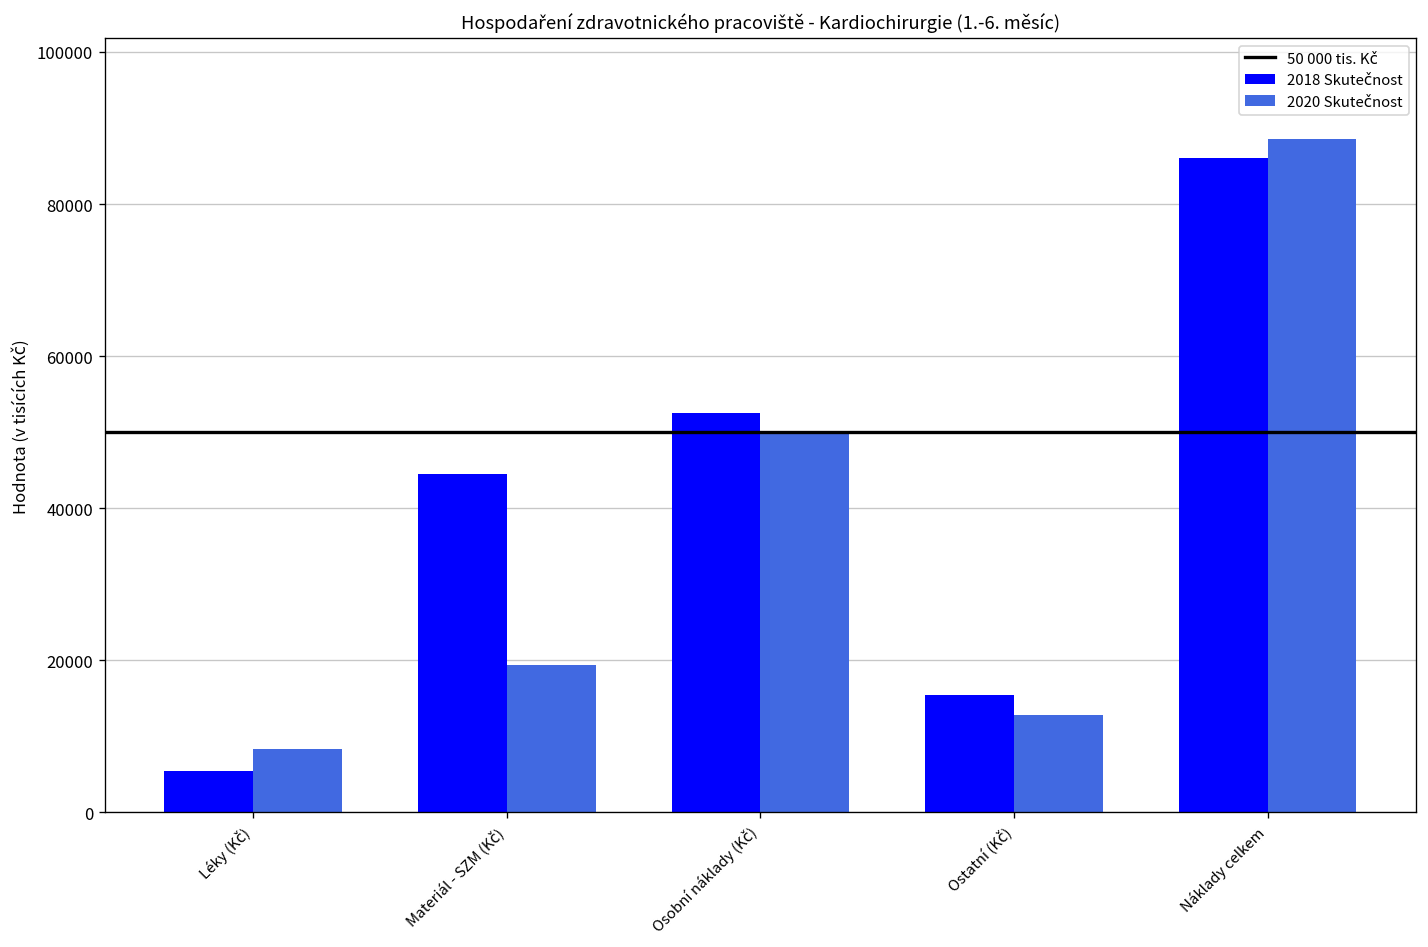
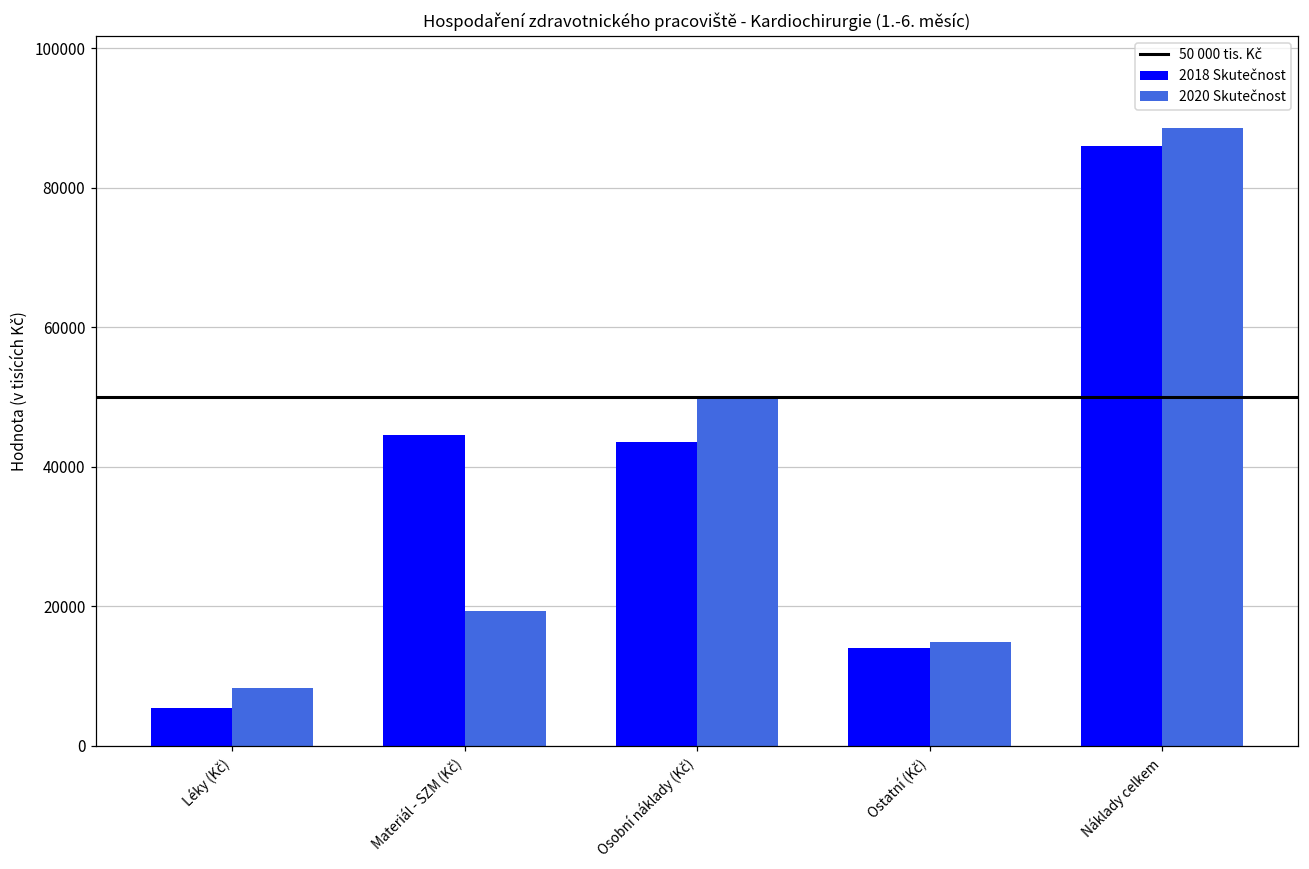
2018 Skutečnost, Osobní náklady (Kč): 52000 -> 44000
2018 Skutečnost, Ostatní (Kč): 15000 -> 14000
2020 Skutečnost, Ostatní (Kč): 13000 -> 15000
